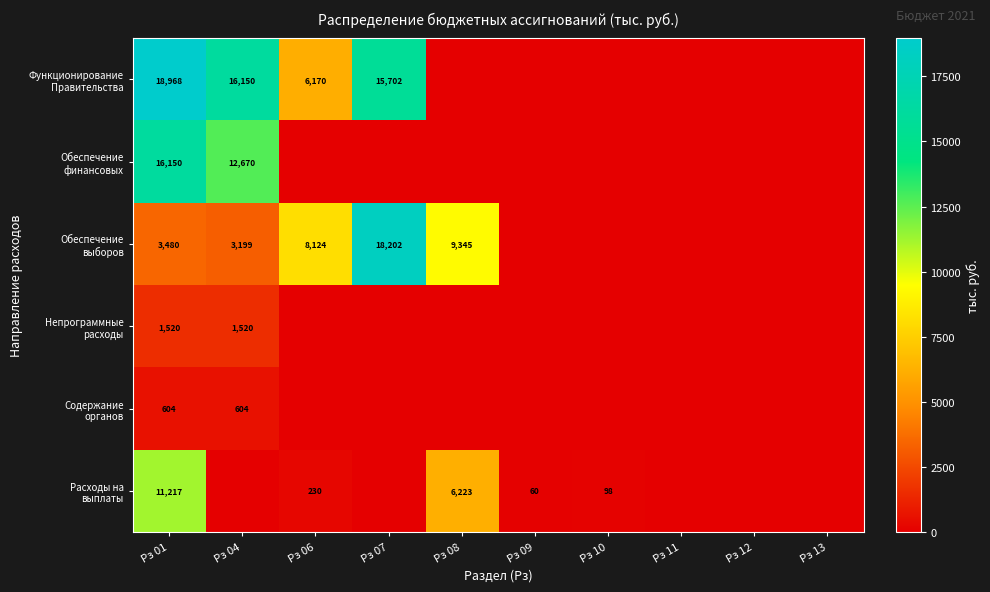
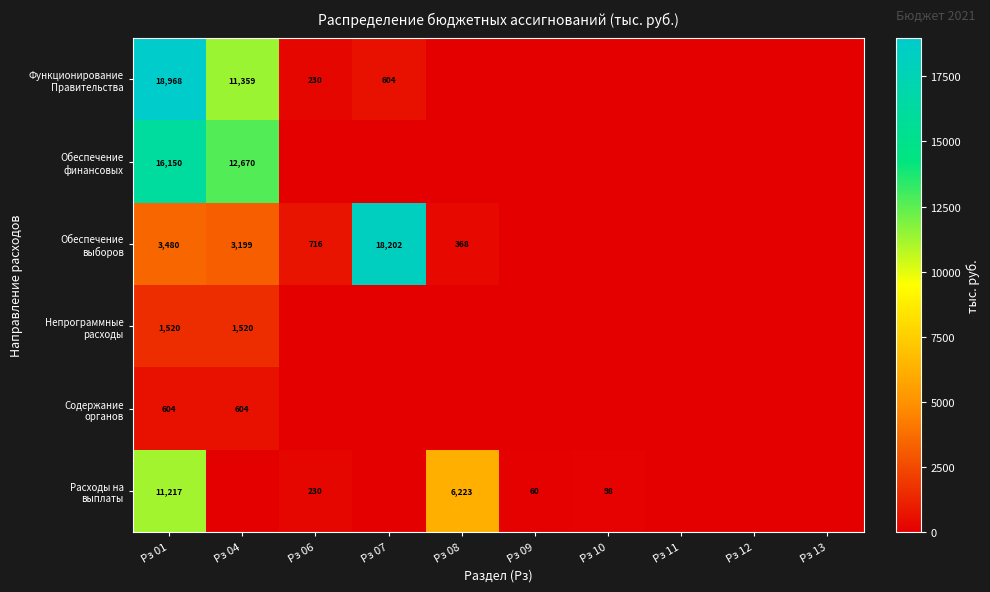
Функционирование Правительства, Рз 04: 16,150 -> 11,359
Функционирование Правительства, Рз 06: 6,170 -> 230
Функционирование Правительства, Рз 07: 15,702 -> 604
Обеспечение выборов, Рз 06: 8,124 -> 716
Обеспечение выборов, Рз 08: 9,345 -> 368
